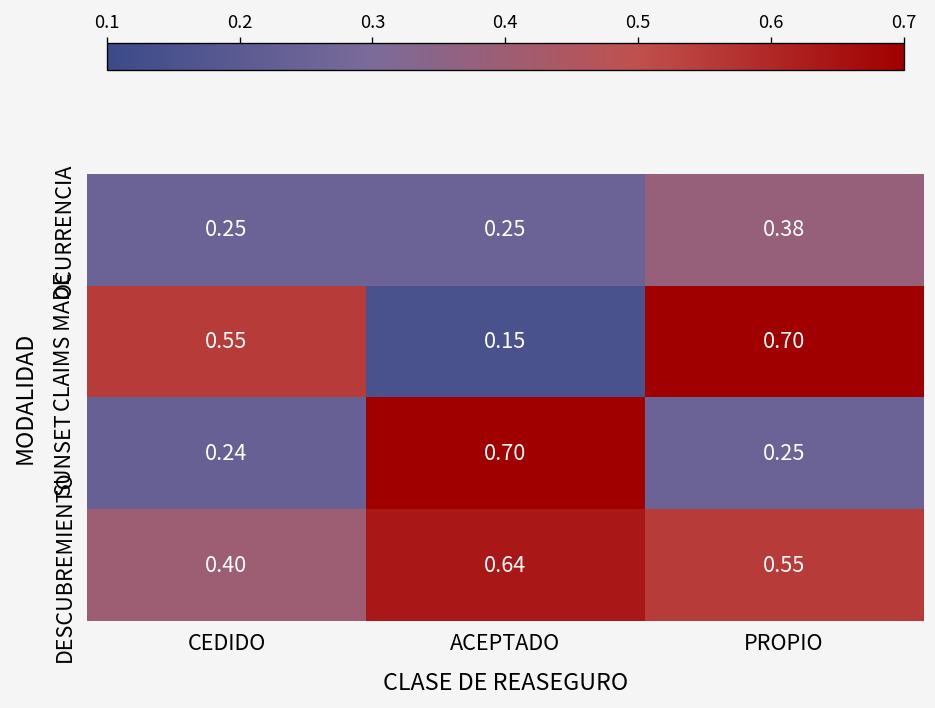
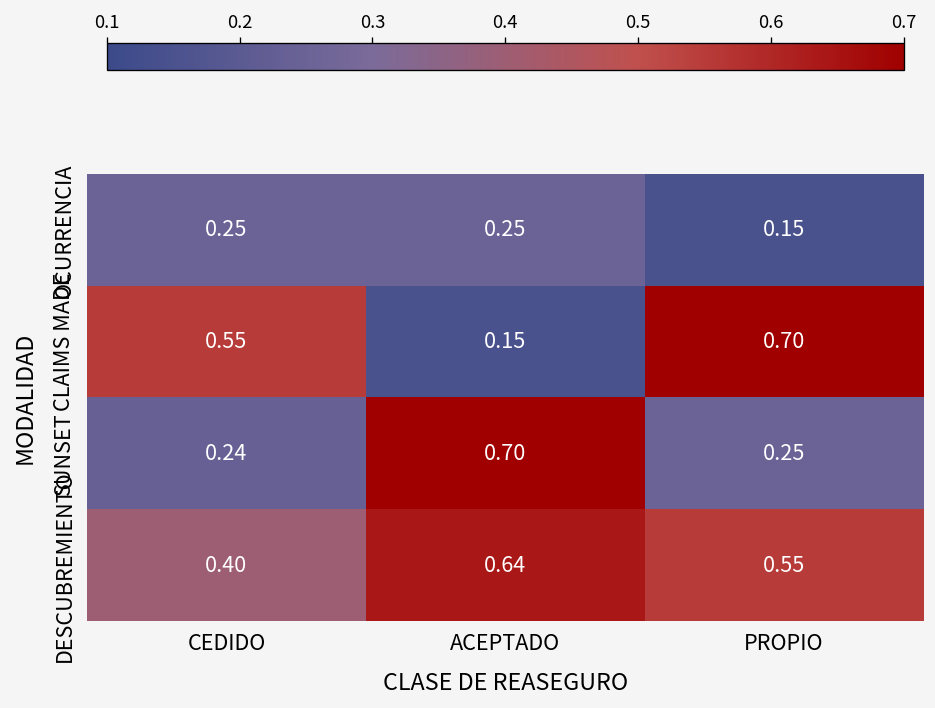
OCURRENCIA, PROPIO: 0.38 -> 0.15
